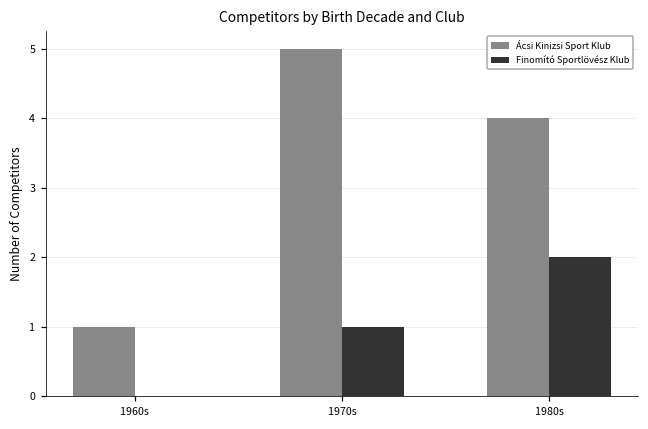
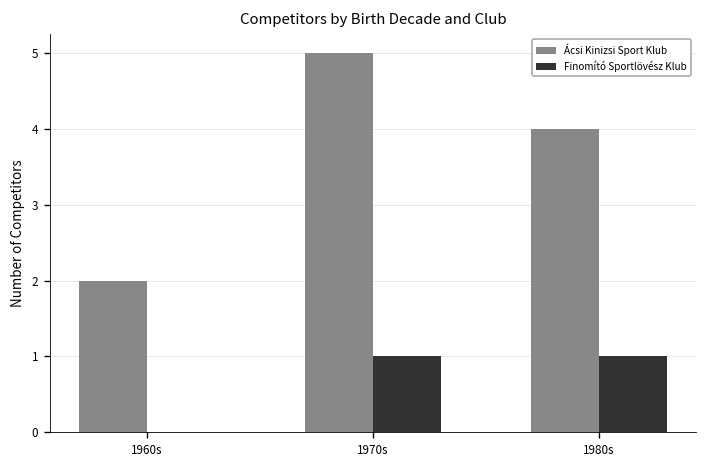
Ácsi Kinizsi Sport Klub, 1960s: 1 -> 2
Finomító Sportlövész Klub, 1980s: 2 -> 1
